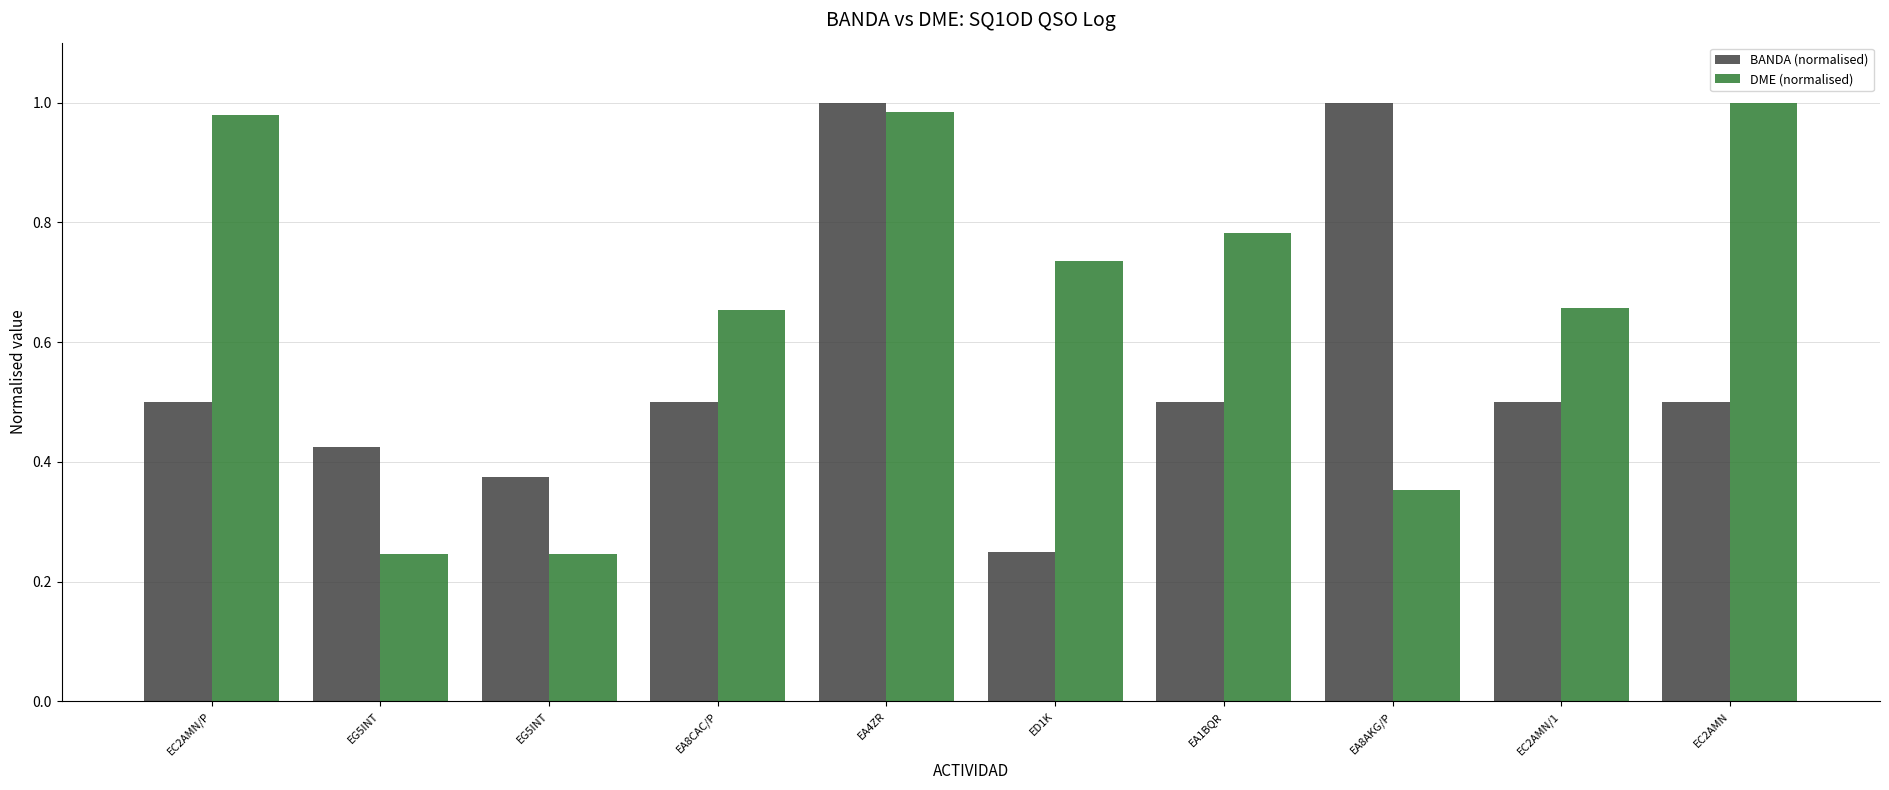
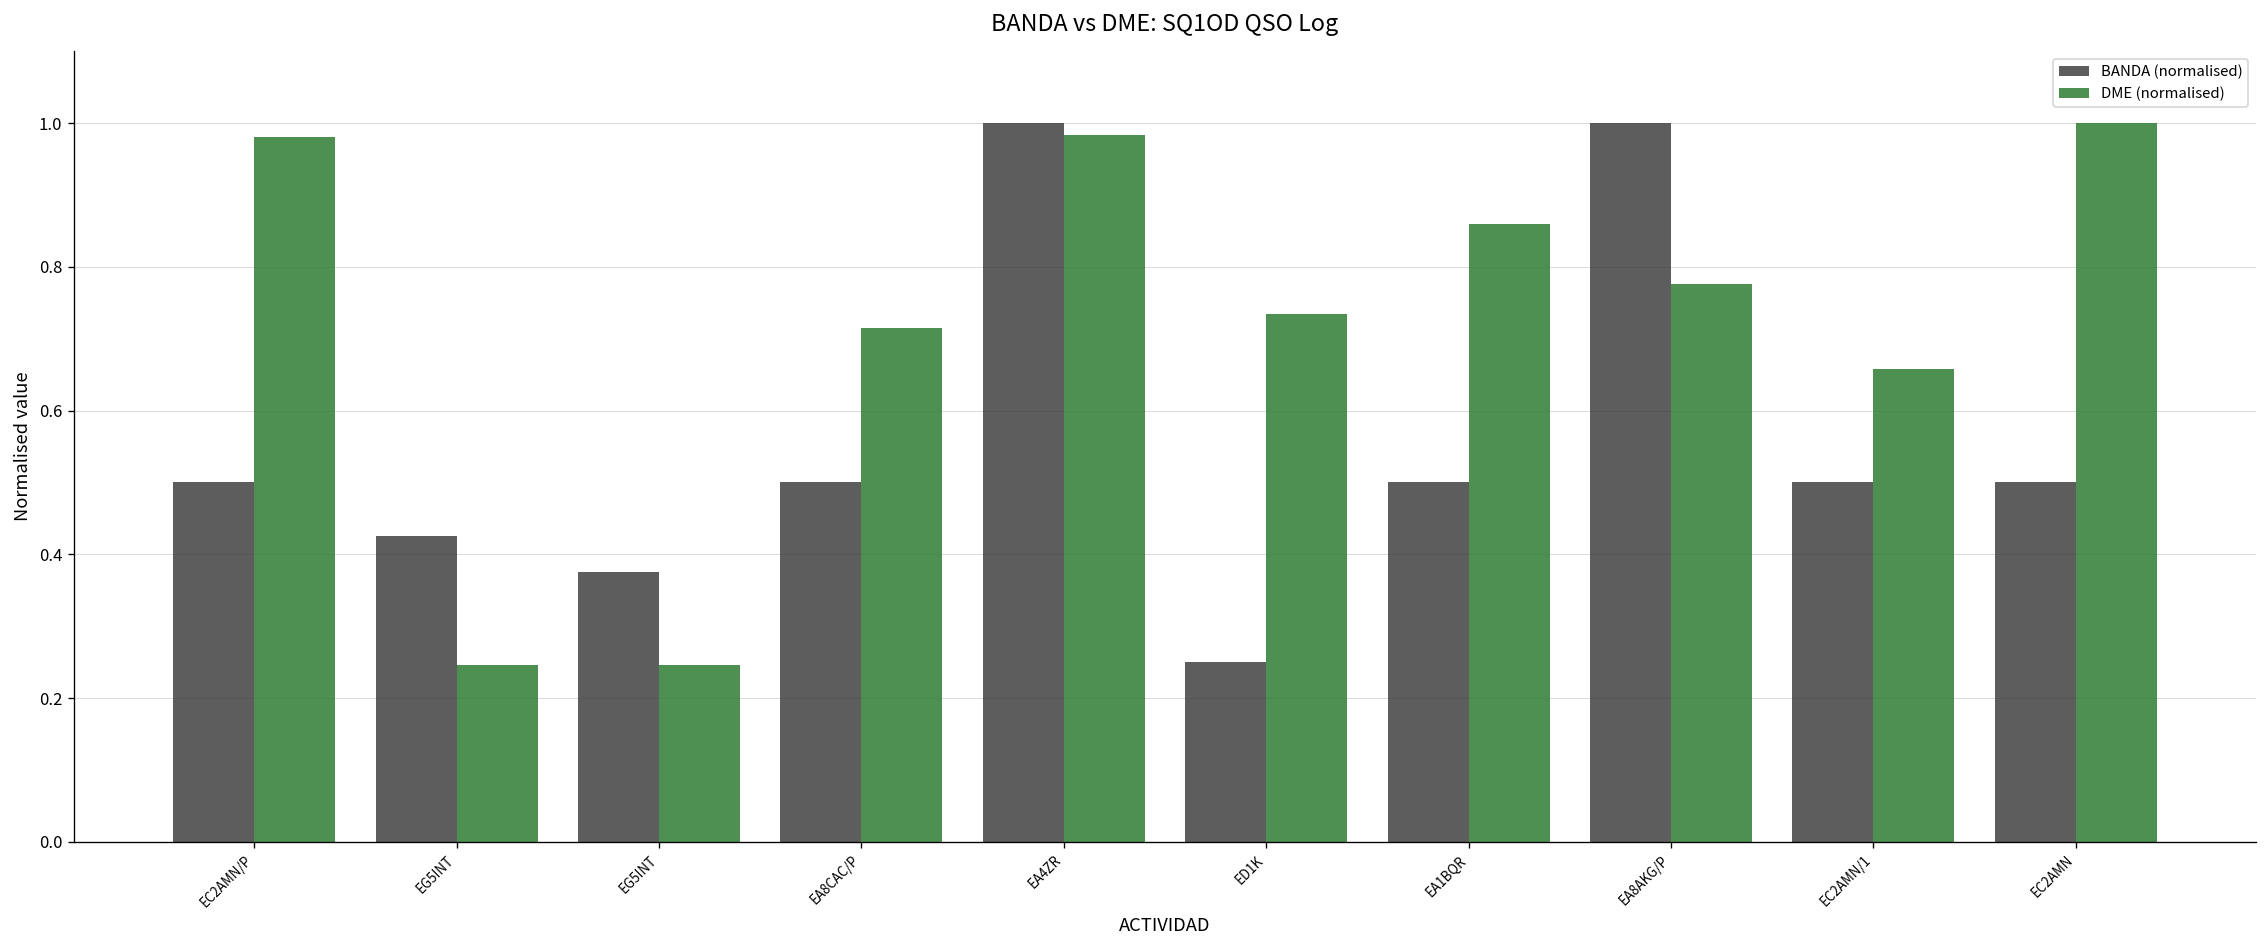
DME (normalised), EA8CAC/P: 0.65 -> 0.71
DME (normalised), EA1BQR: 0.78 -> 0.86
DME (normalised), EA8AKG/P: 0.35 -> 0.78
